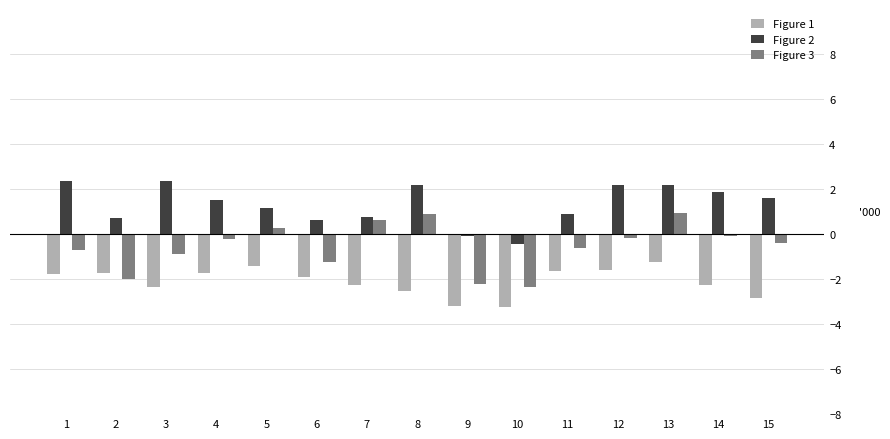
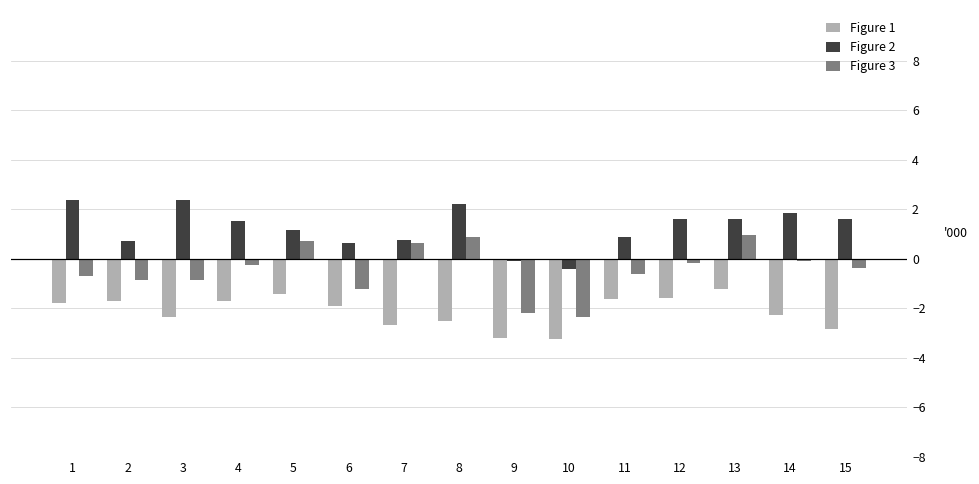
Figure 3, 2: -2.0 -> -0.9
Figure 3, 5: 0.3 -> 0.7
Figure 1, 7: -2.3 -> -2.7
Figure 2, 12: 2.2 -> 1.6
Figure 2, 13: 2.2 -> 1.6
